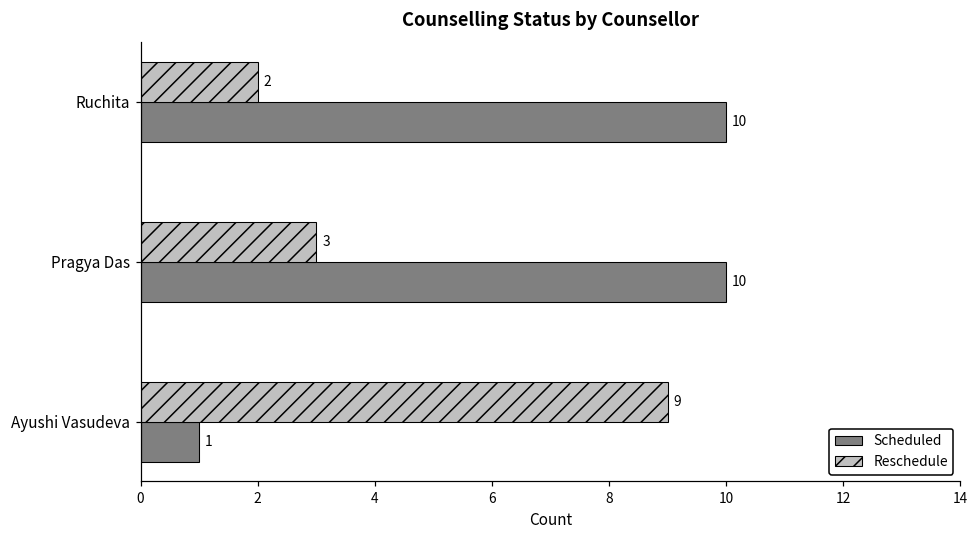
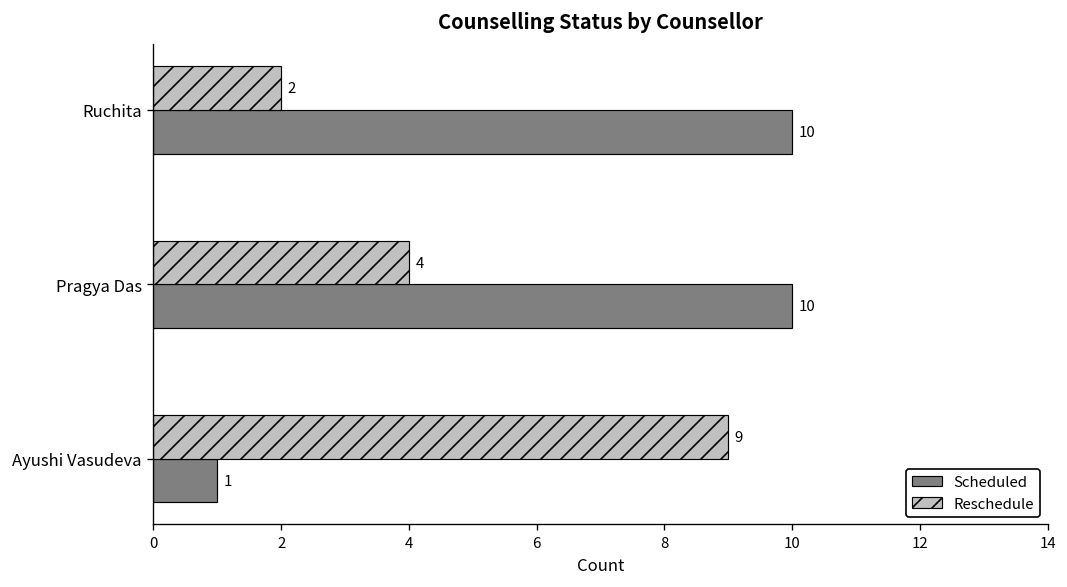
Reschedule, Pragya Das: 3 -> 4
